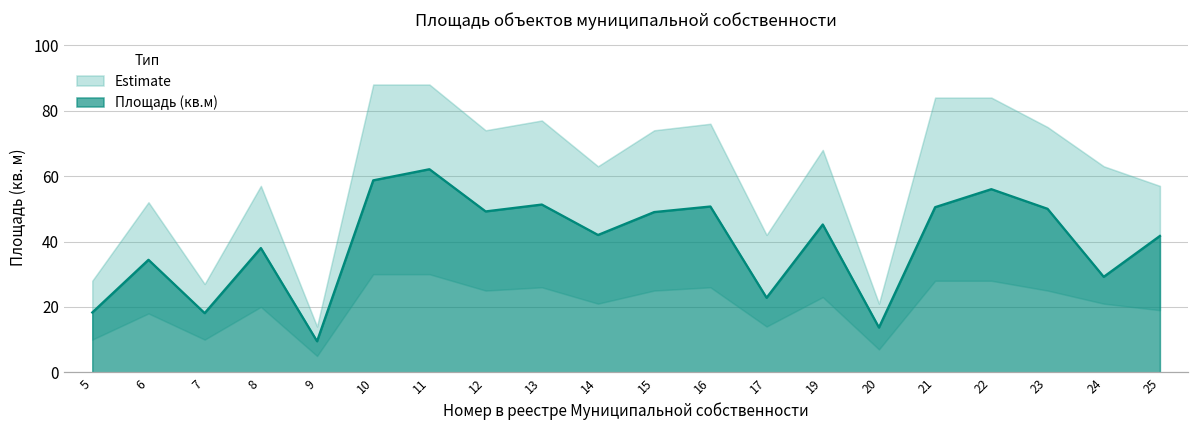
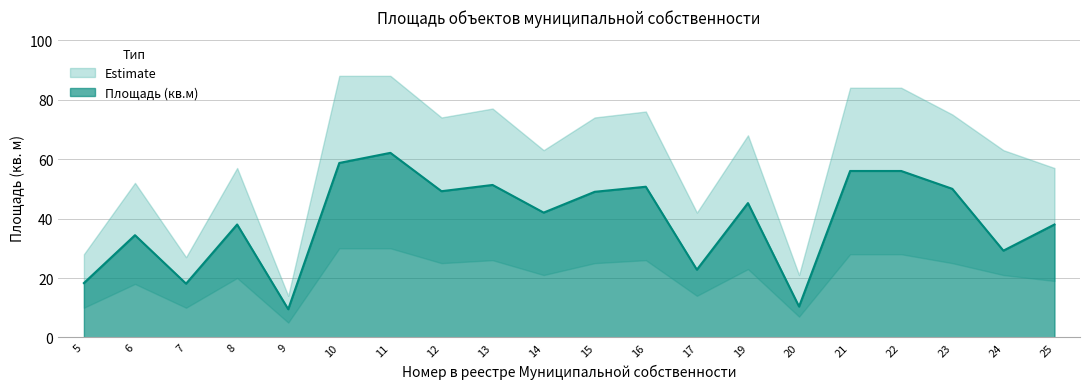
Площадь (кв.м), 20: 14 -> 10
Площадь (кв.м), 21: 51 -> 56
Площадь (кв.м), 25: 42 -> 38
